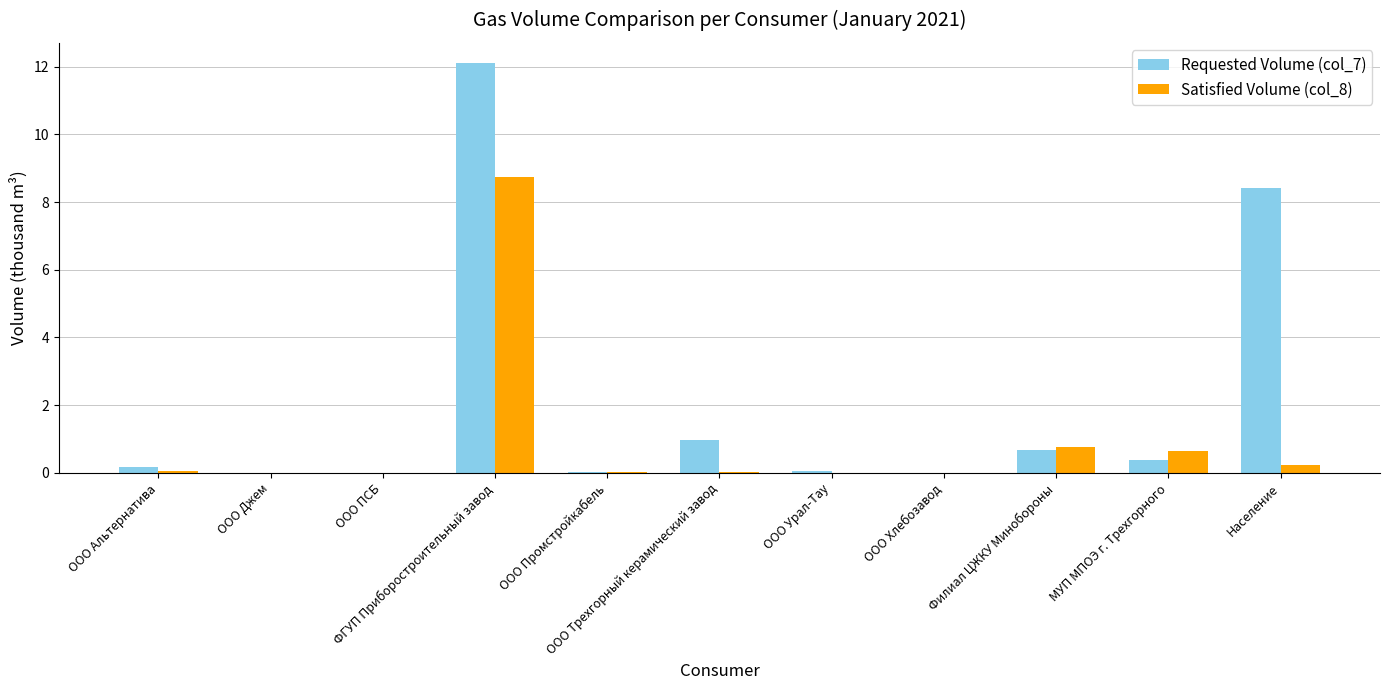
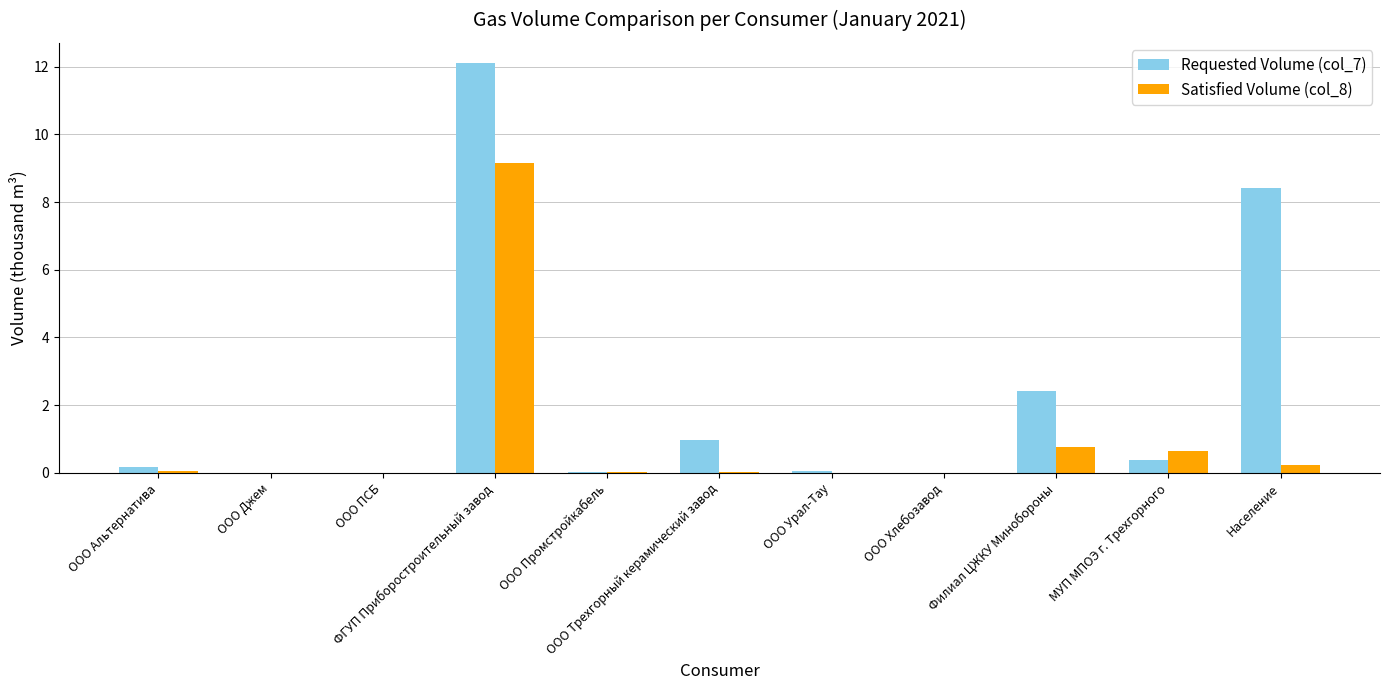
Satisfied Volume (col_8), ФГУП Приборостроительный завод: 8.7 -> 9.1
Requested Volume (col_7), Филиал ЦЖКУ Минобороны: 0.7 -> 2.4
